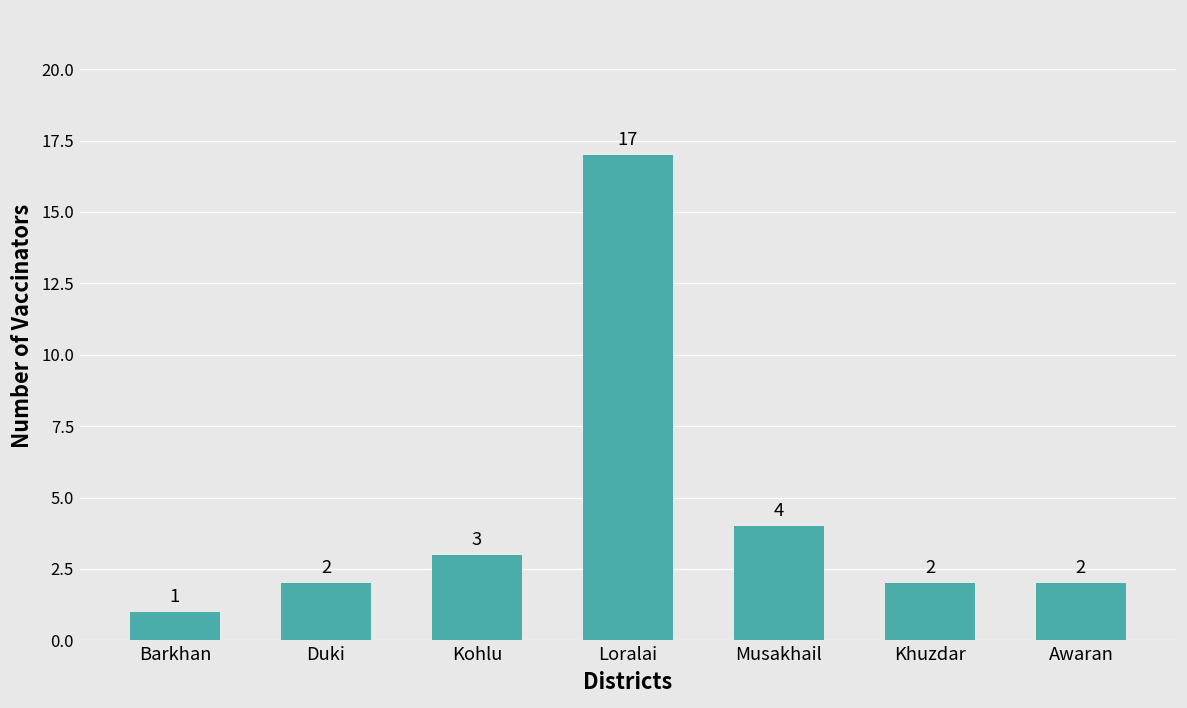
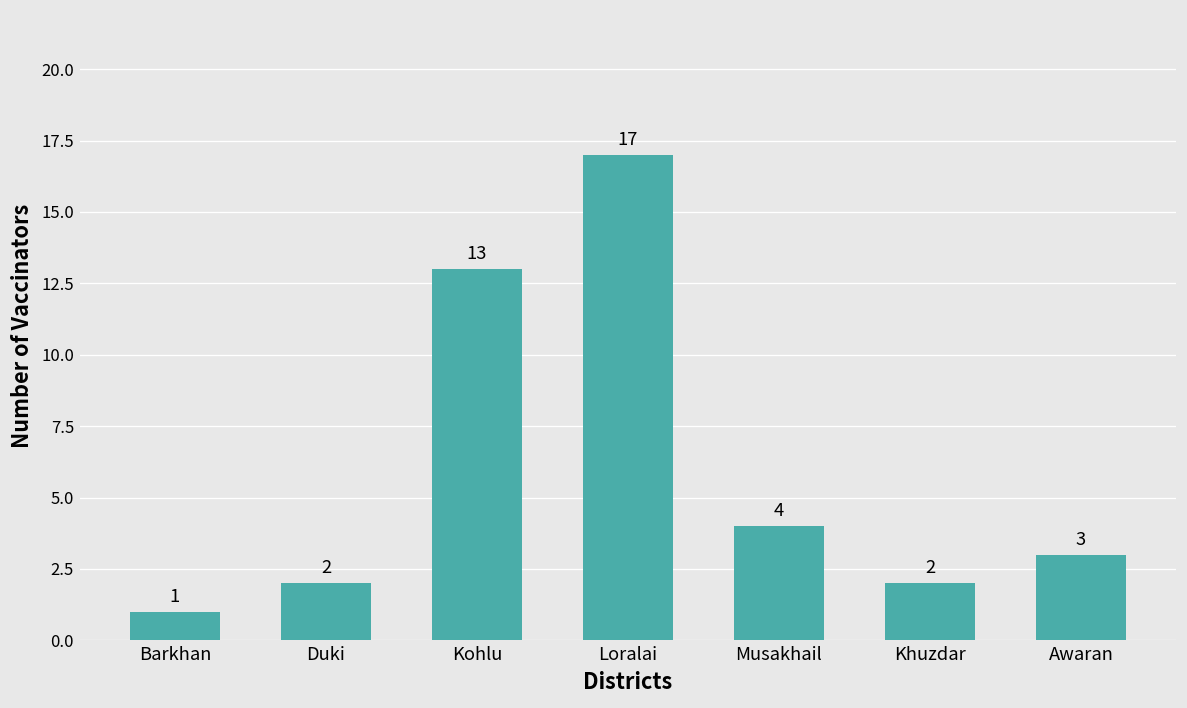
Kohlu: 3 -> 13
Awaran: 2 -> 3
